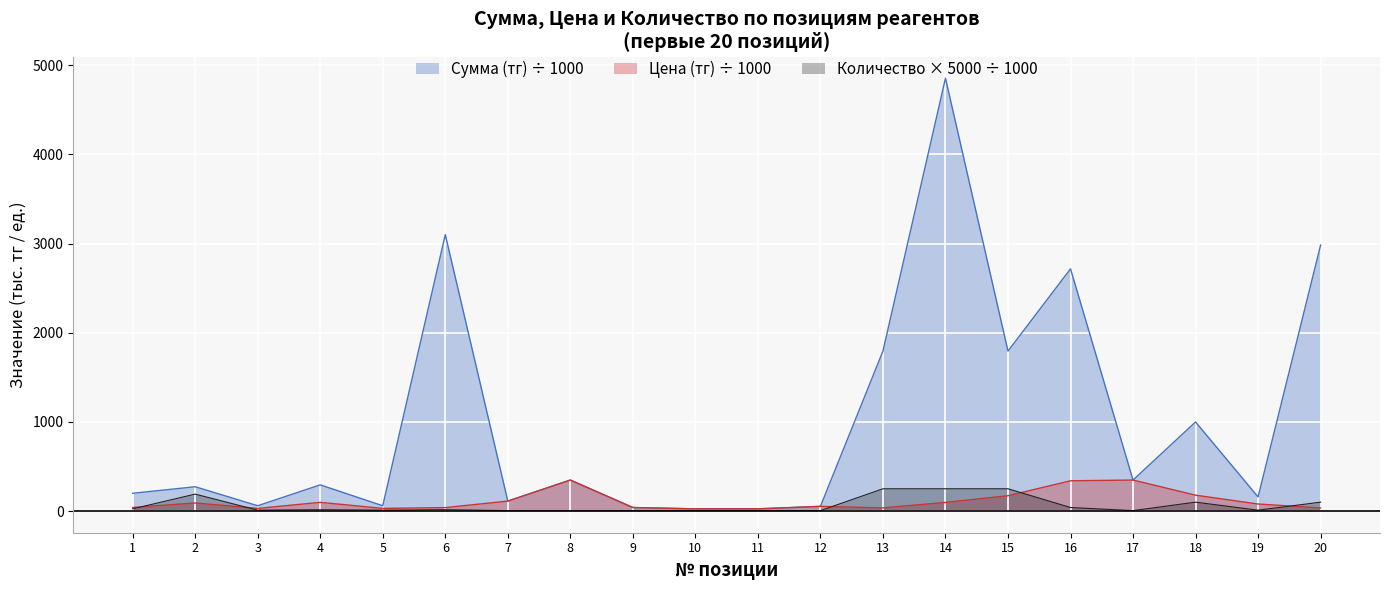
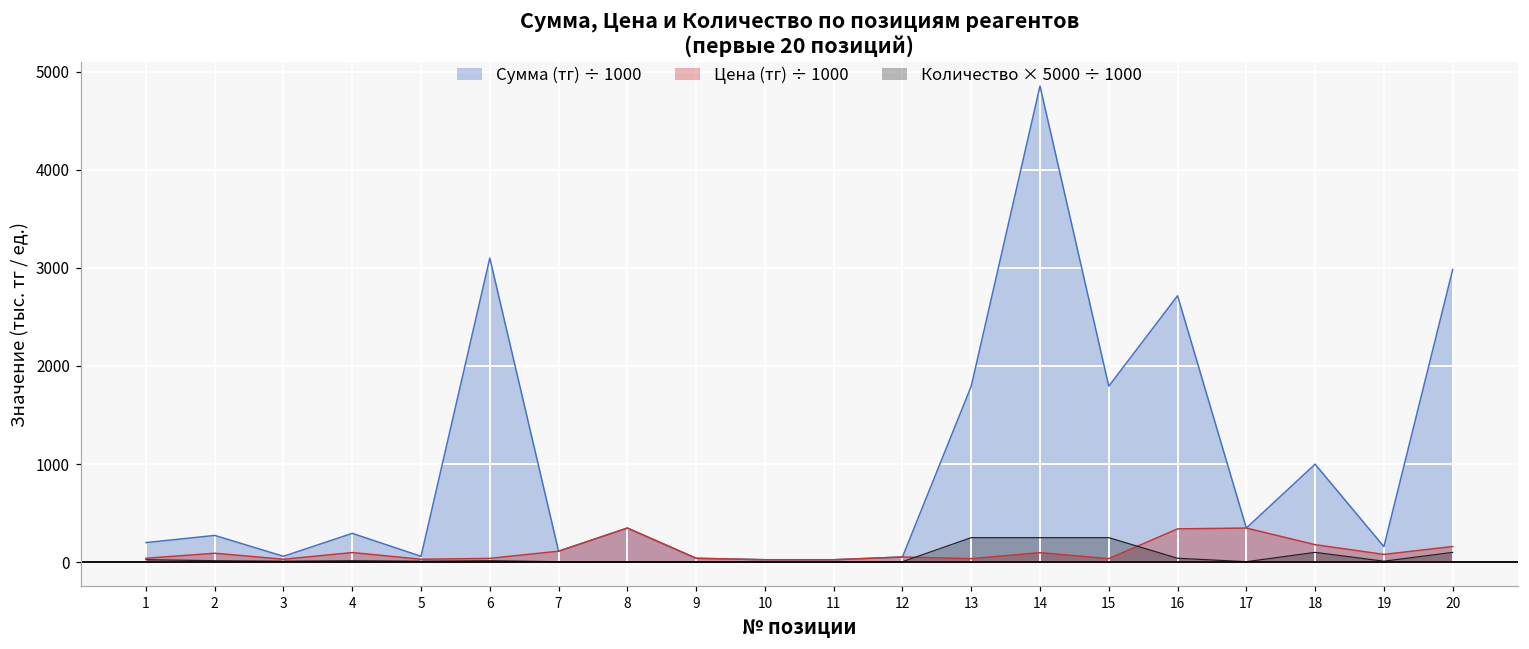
Количество × 5000 ÷ 1000, 2: 200 -> 0
Цена (тг) ÷ 1000, 15: 200 -> 0
Цена (тг) ÷ 1000, 20: 0 -> 200
